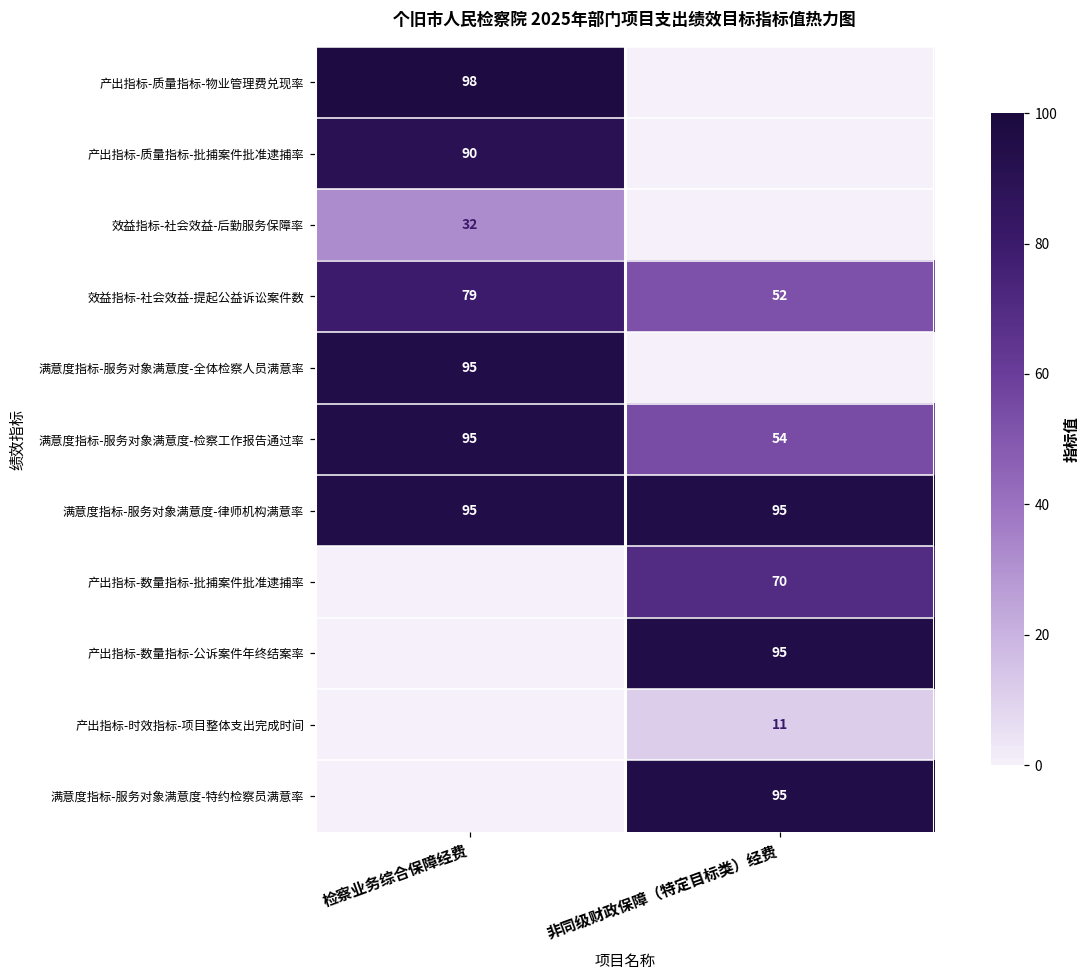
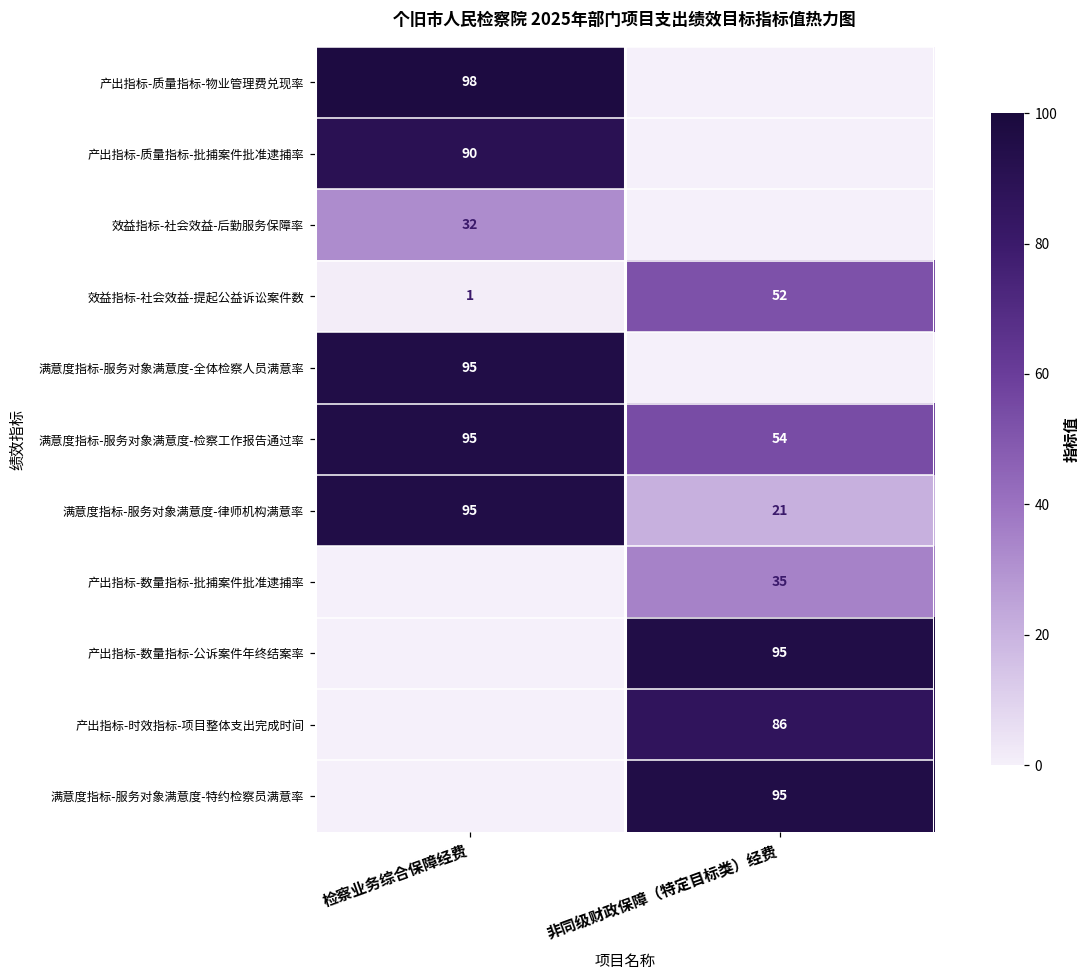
效益指标-社会效益-提起公益诉讼案件数, 检察业务综合保障经费: 79 -> 1
满意度指标-服务对象满意度-律师机构满意率, 非同级财政保障（特定目标类）经费: 95 -> 21
产出指标-数量指标-批捕案件批准逮捕率, 非同级财政保障（特定目标类）经费: 70 -> 35
产出指标-时效指标-项目整体支出完成时间, 非同级财政保障（特定目标类）经费: 11 -> 86
